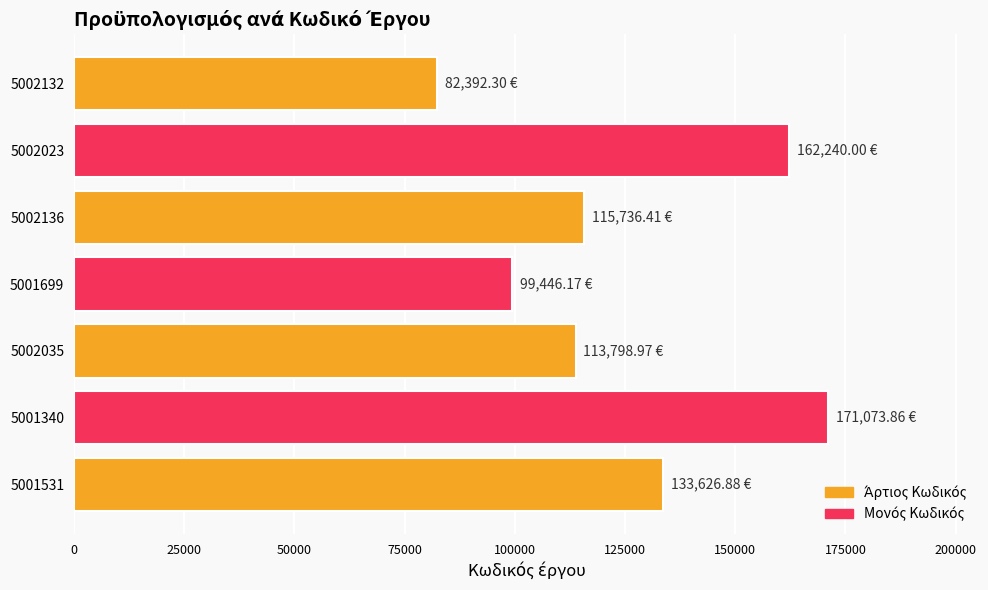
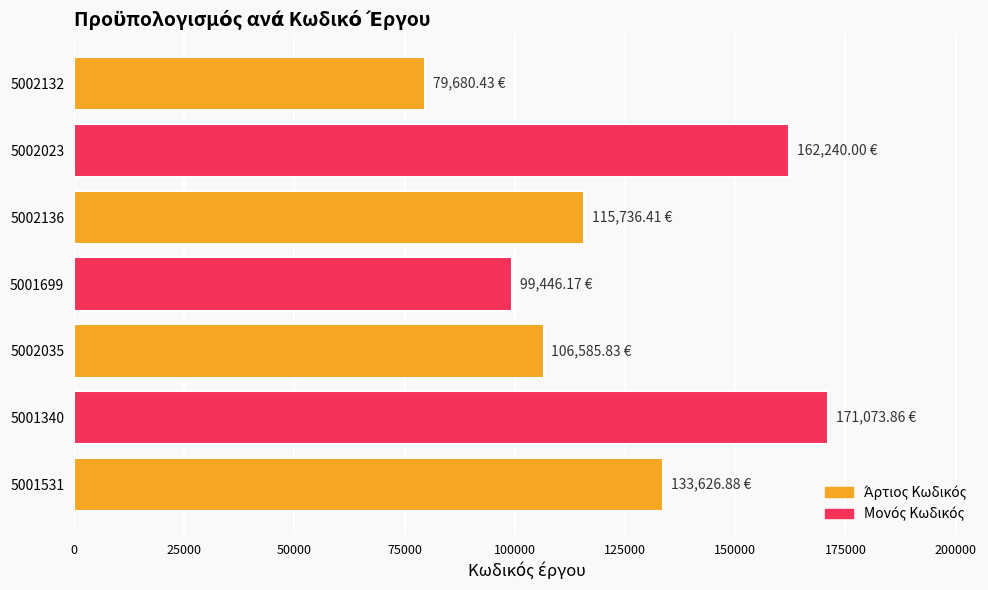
5002132: 82,392.30 -> 79,680.43
5002035: 113,798.97 -> 106,585.83
